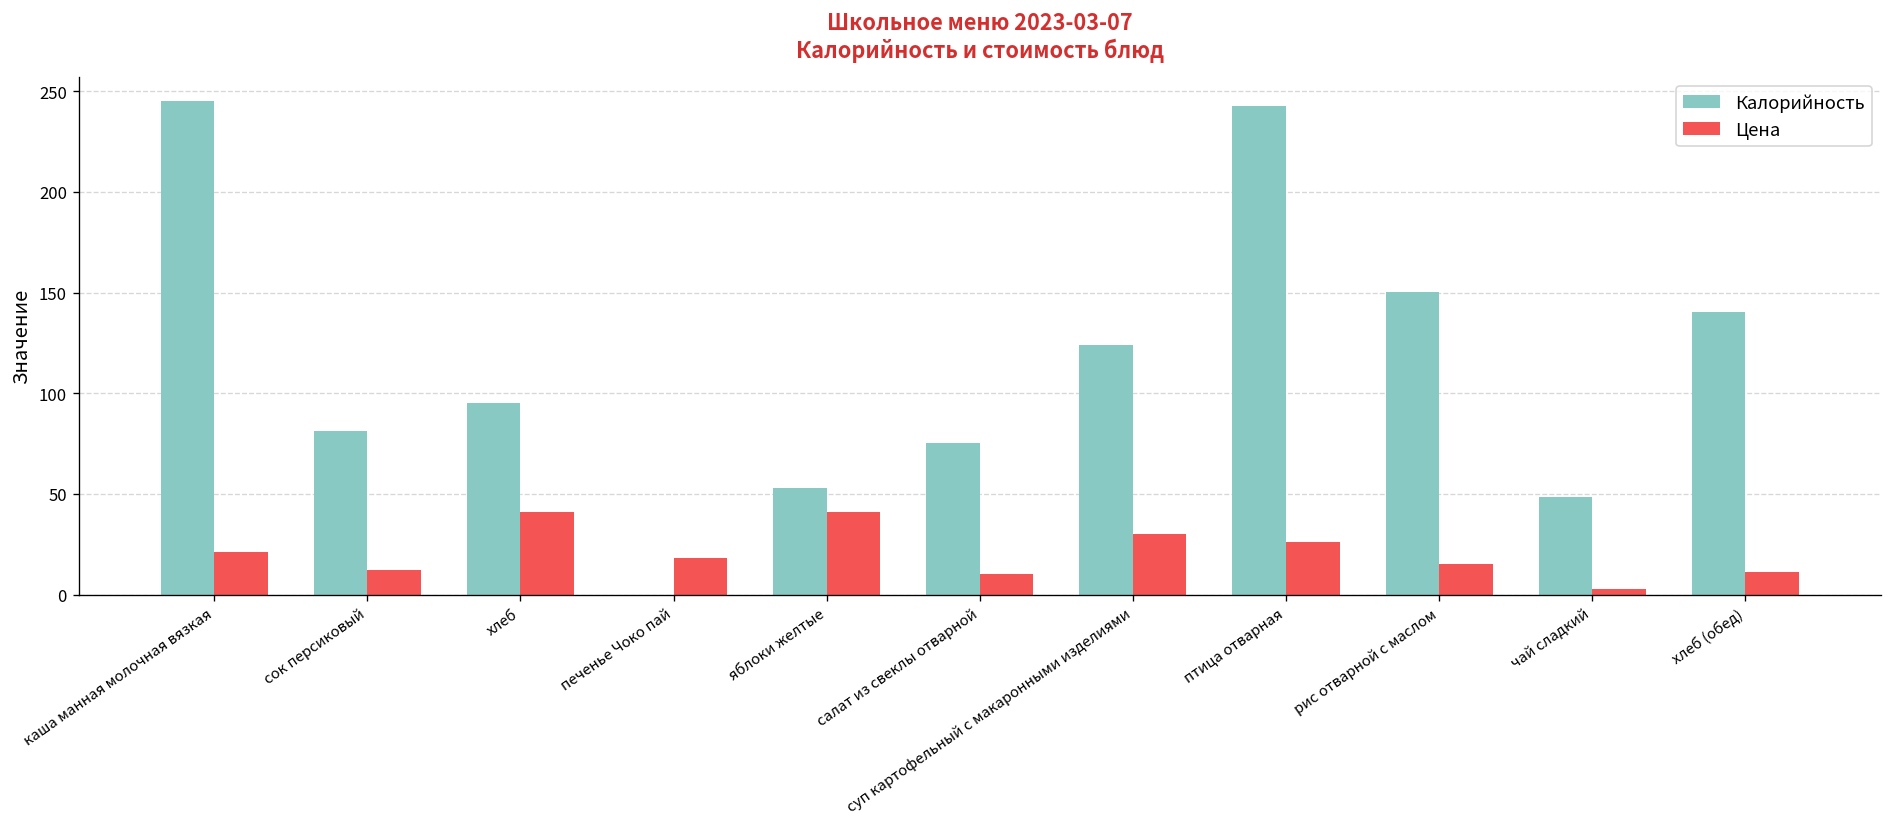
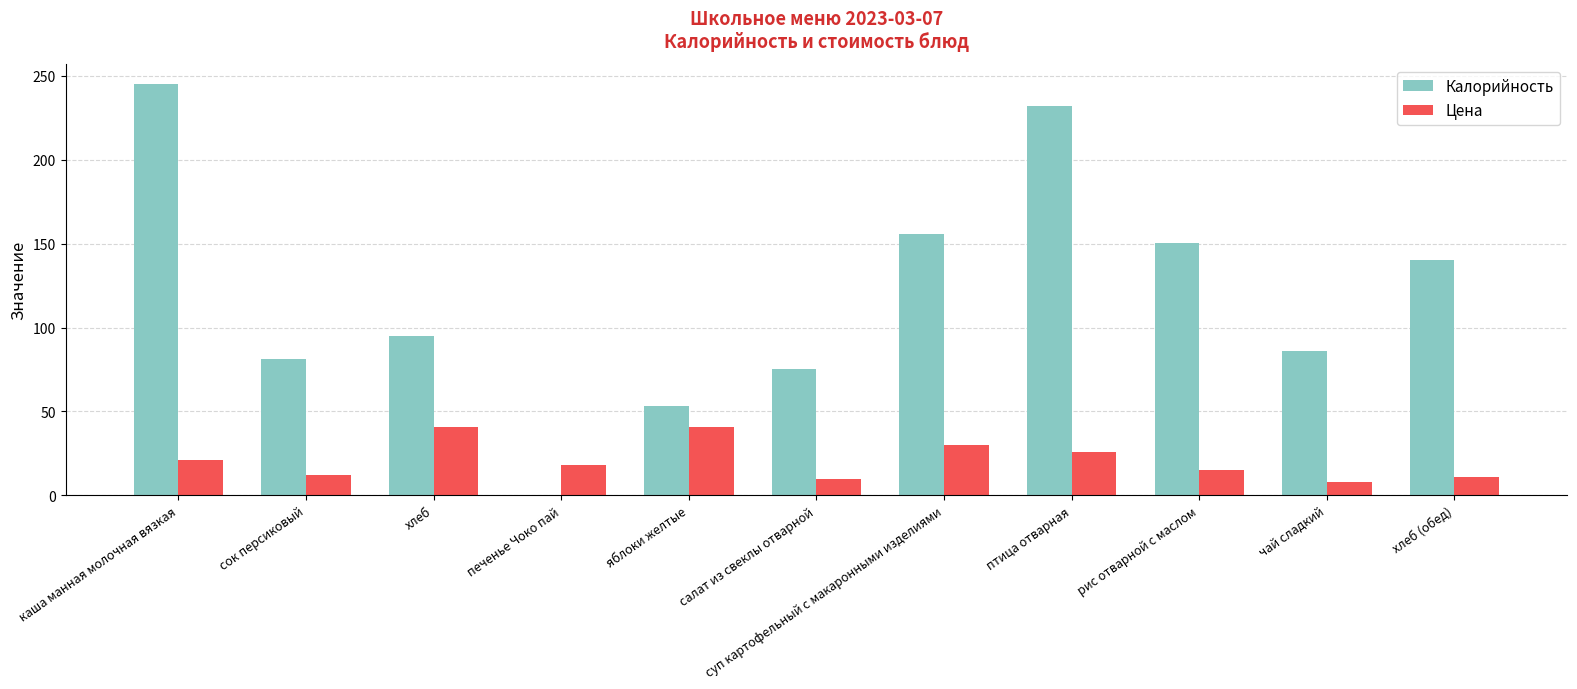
Калорийность, суп картофельный с макаронными изделиями: 124 -> 156
Калорийность, птица отварная: 243 -> 232
Калорийность, чай сладкий: 49 -> 86
Цена, чай сладкий: 3 -> 8
